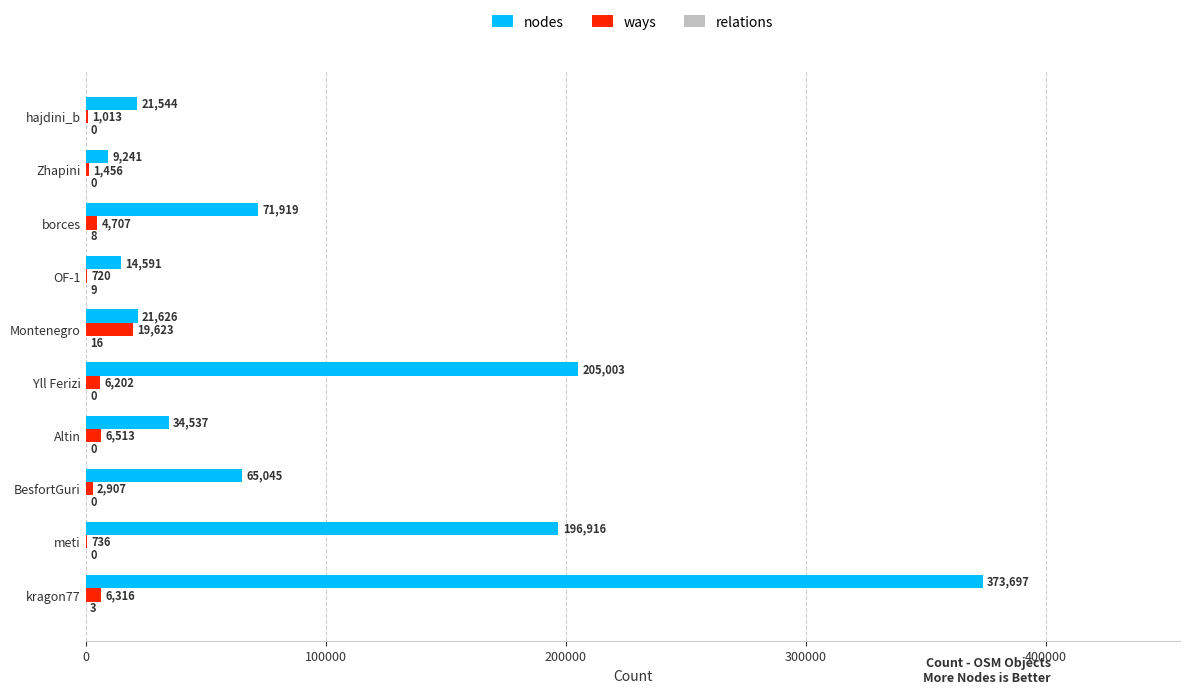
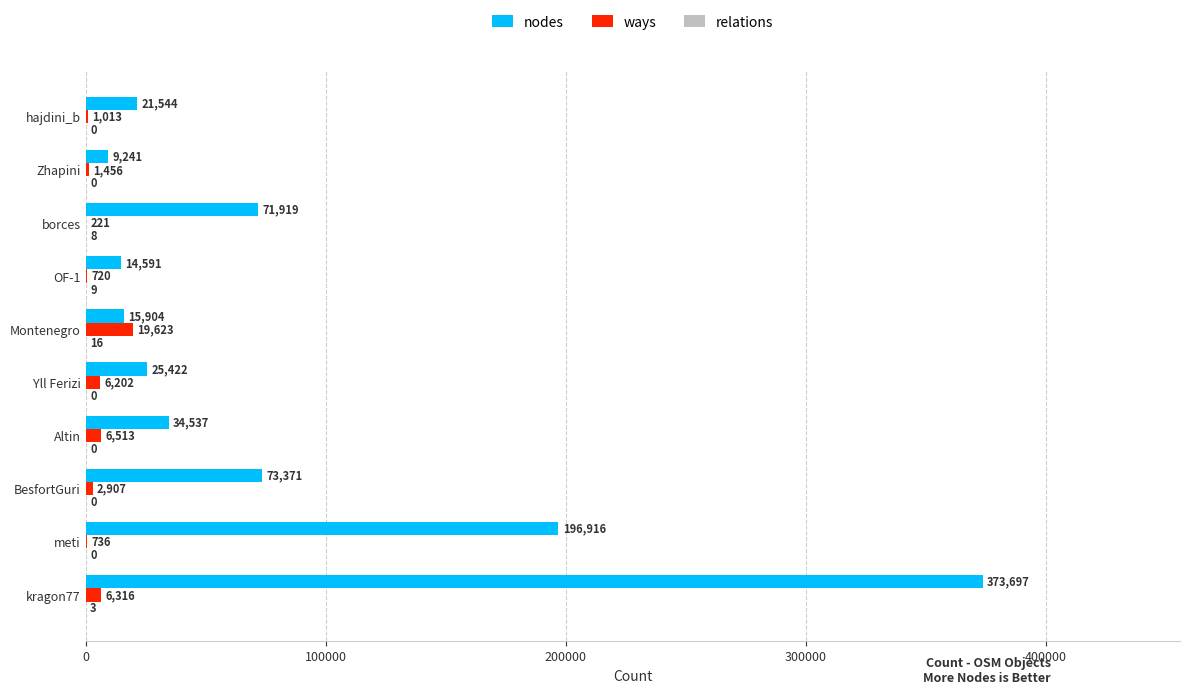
ways, borces: 4,707 -> 221
nodes, Montenegro: 21,626 -> 15,904
nodes, Yll Ferizi: 205,003 -> 25,422
nodes, BesfortGuri: 65,045 -> 73,371
